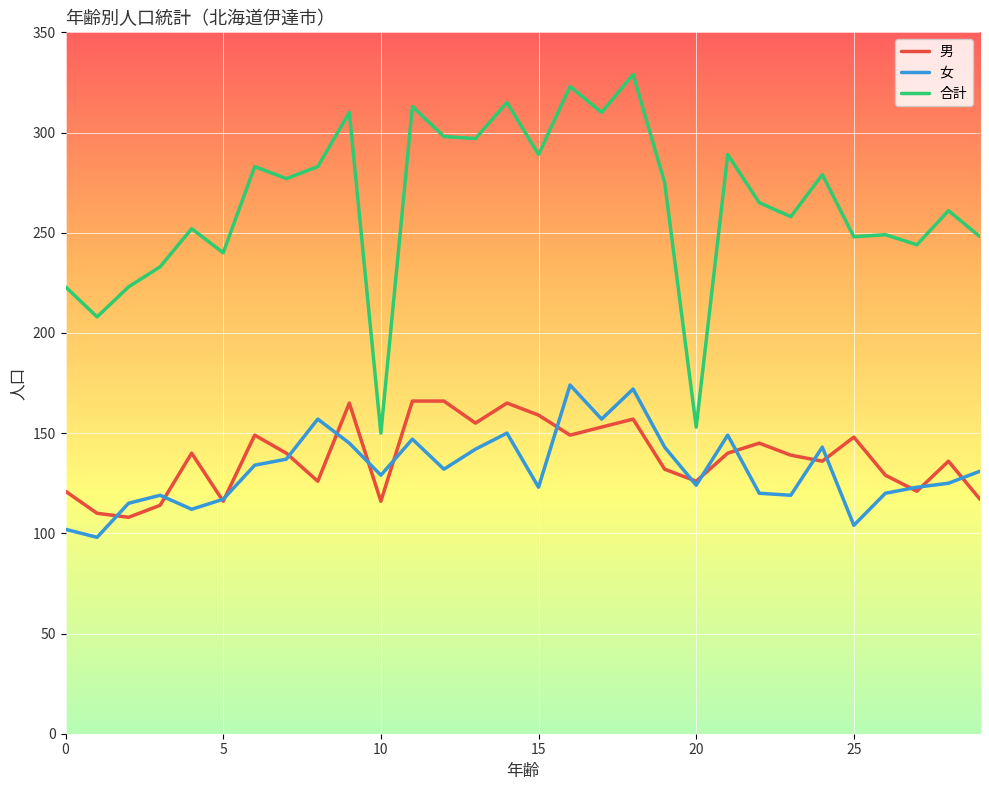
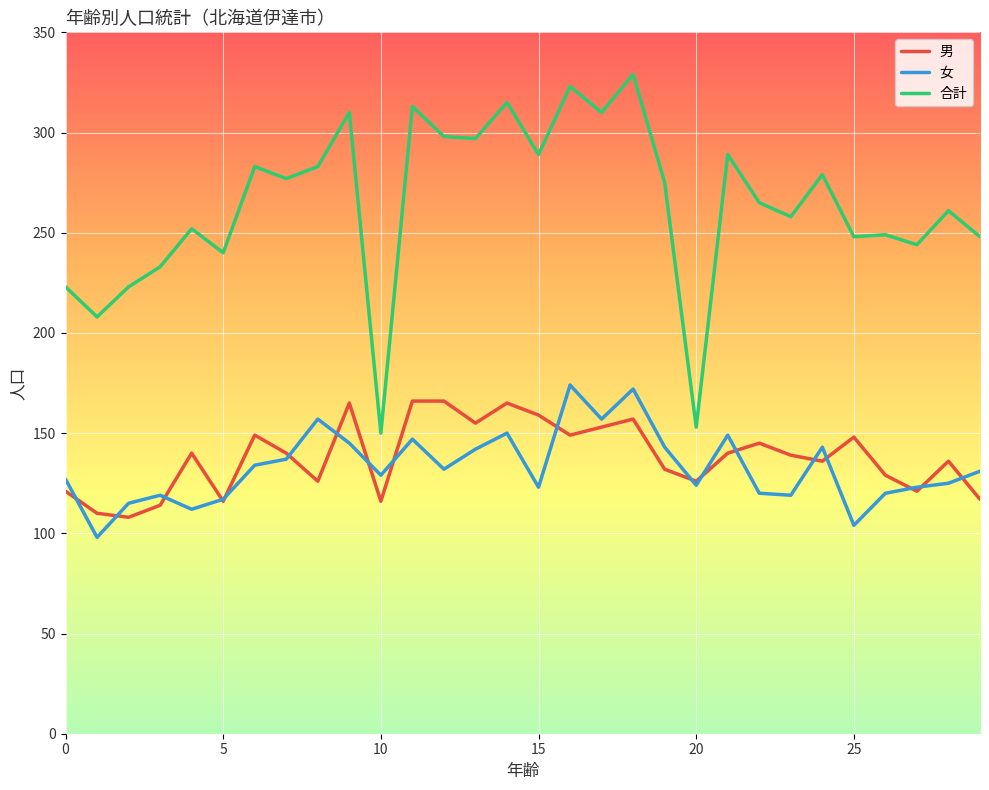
女, 0: 102 -> 127
